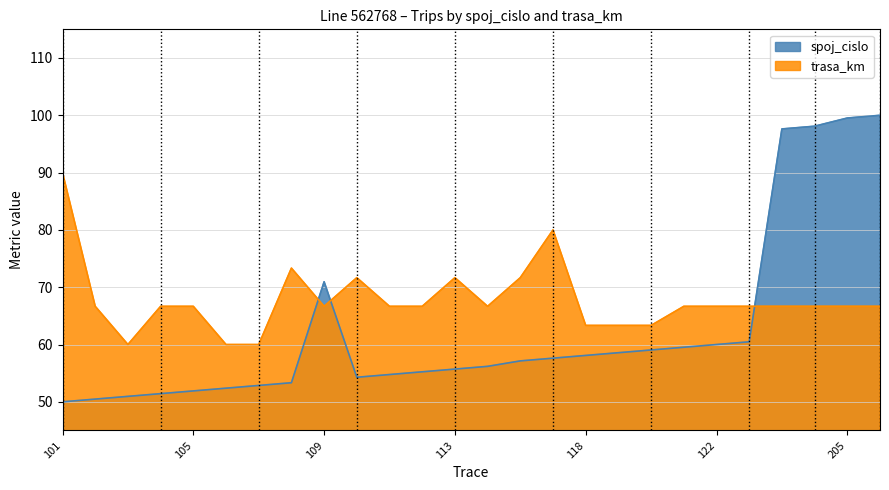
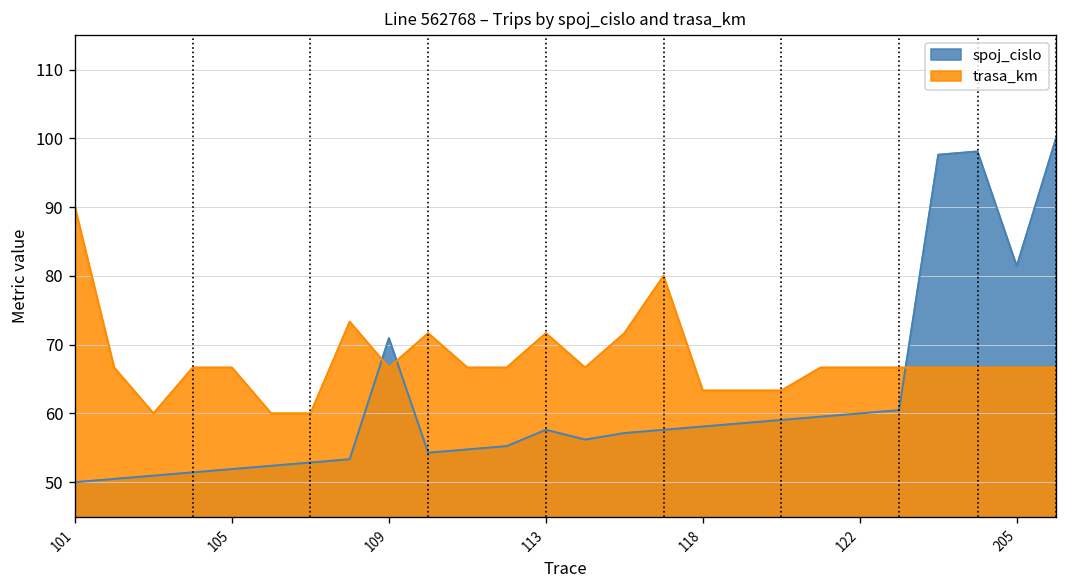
spoj_cislo, 113: 56 -> 58
spoj_cislo, 205: 100 -> 81
